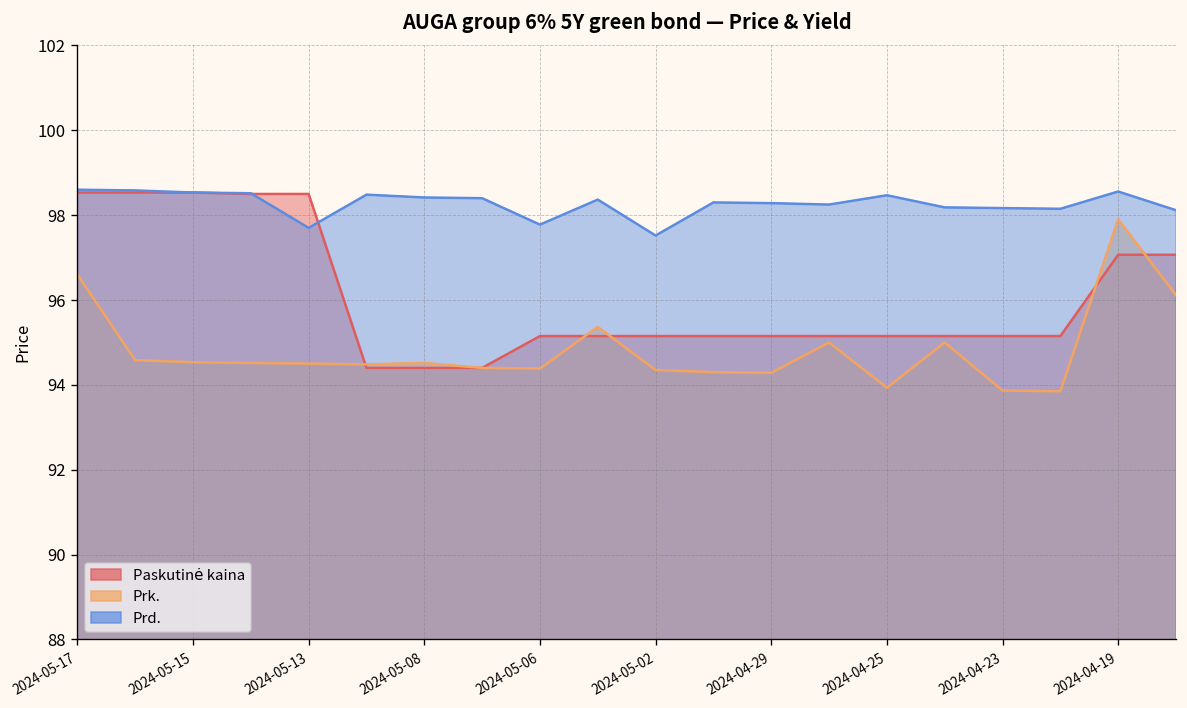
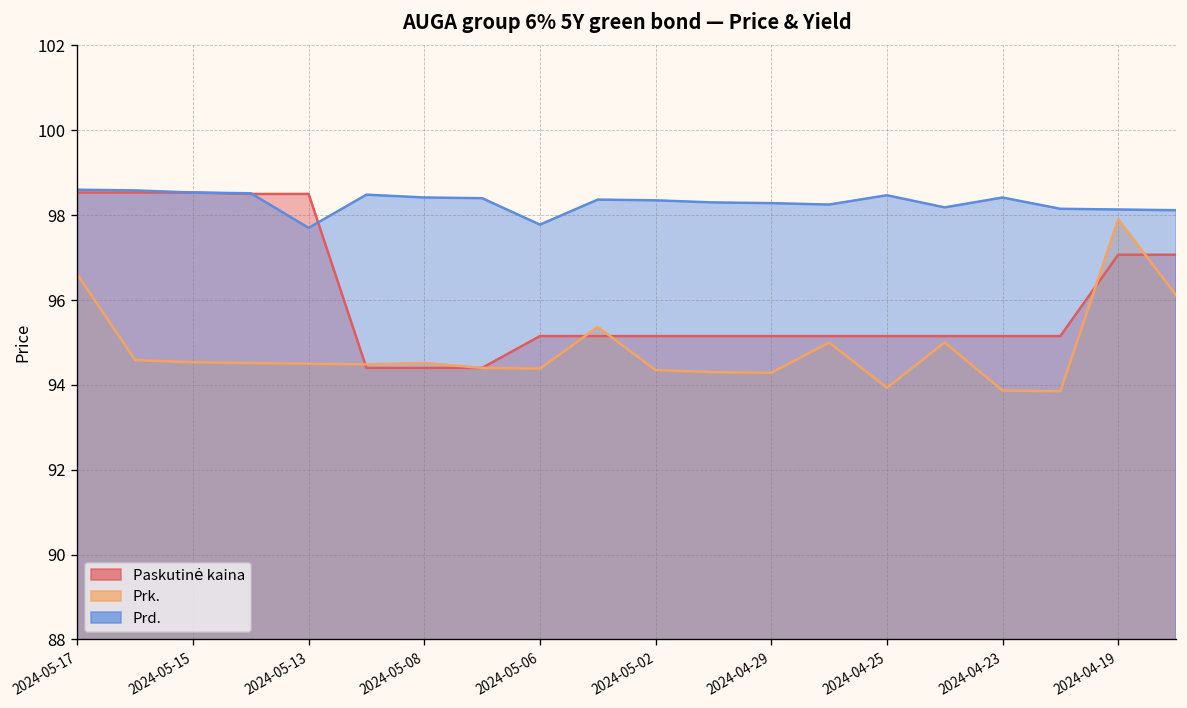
Prd., 2024-05-02: 97.5 -> 98.4
Prd., 2024-04-23: 98.2 -> 98.4
Prd., 2024-04-19: 98.6 -> 98.1
